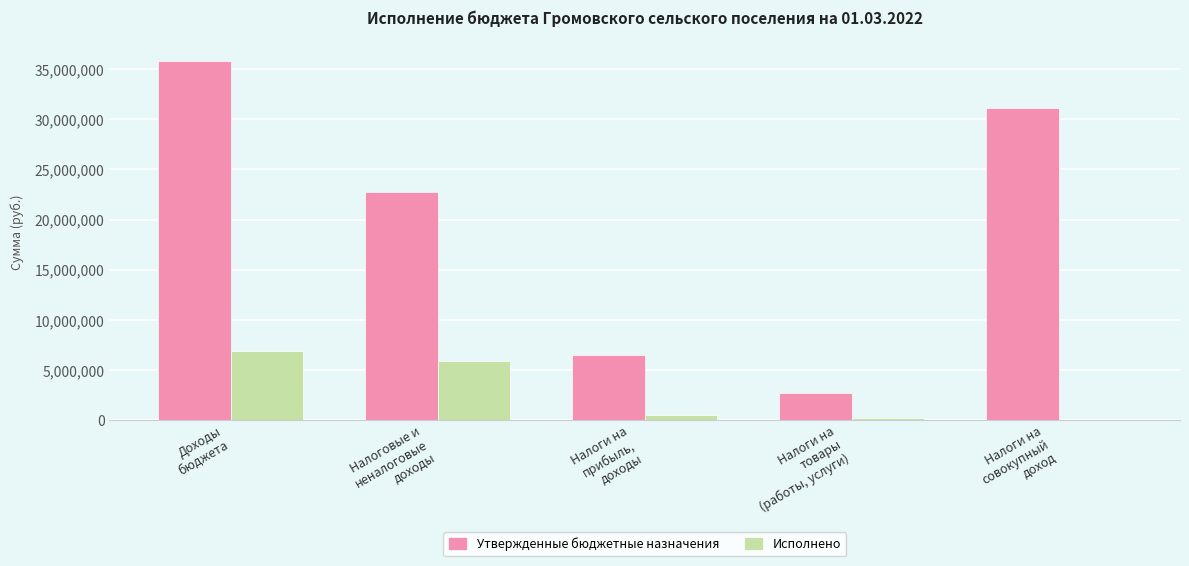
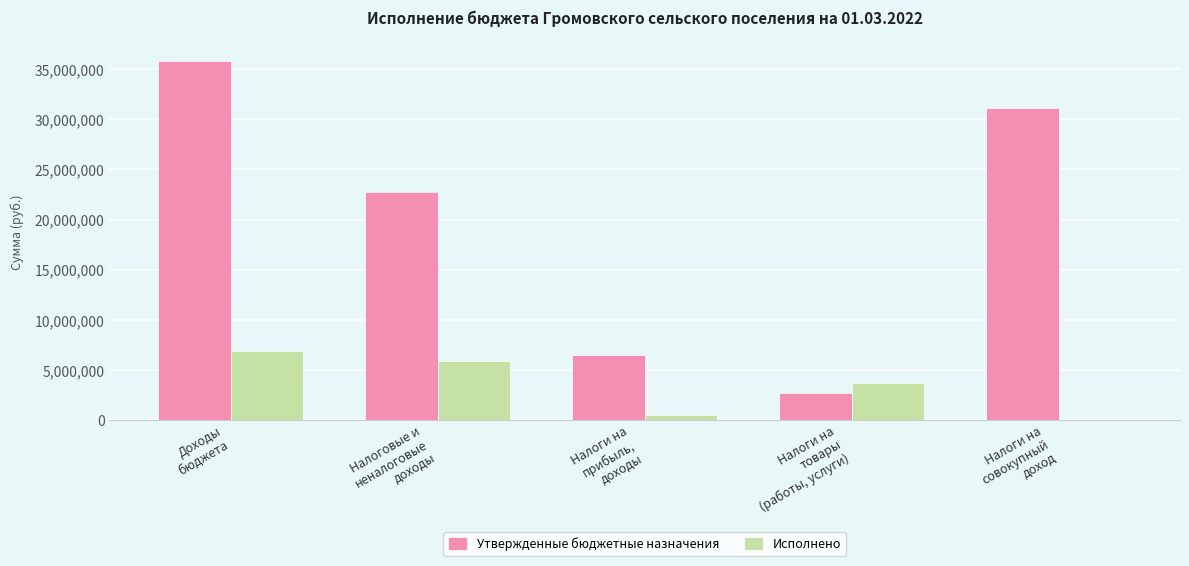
Исполнено, Налоги на товары (работы, услуги): 300,000 -> 3,700,000
